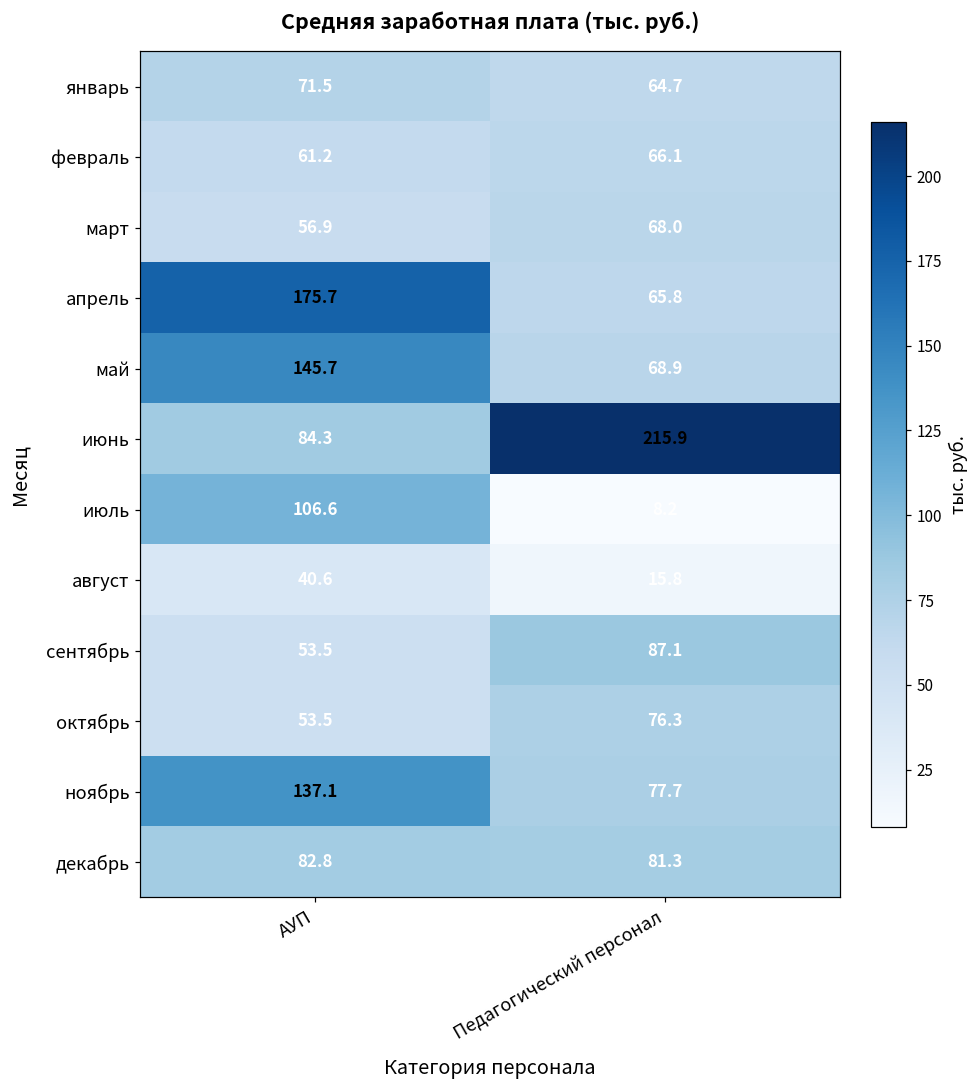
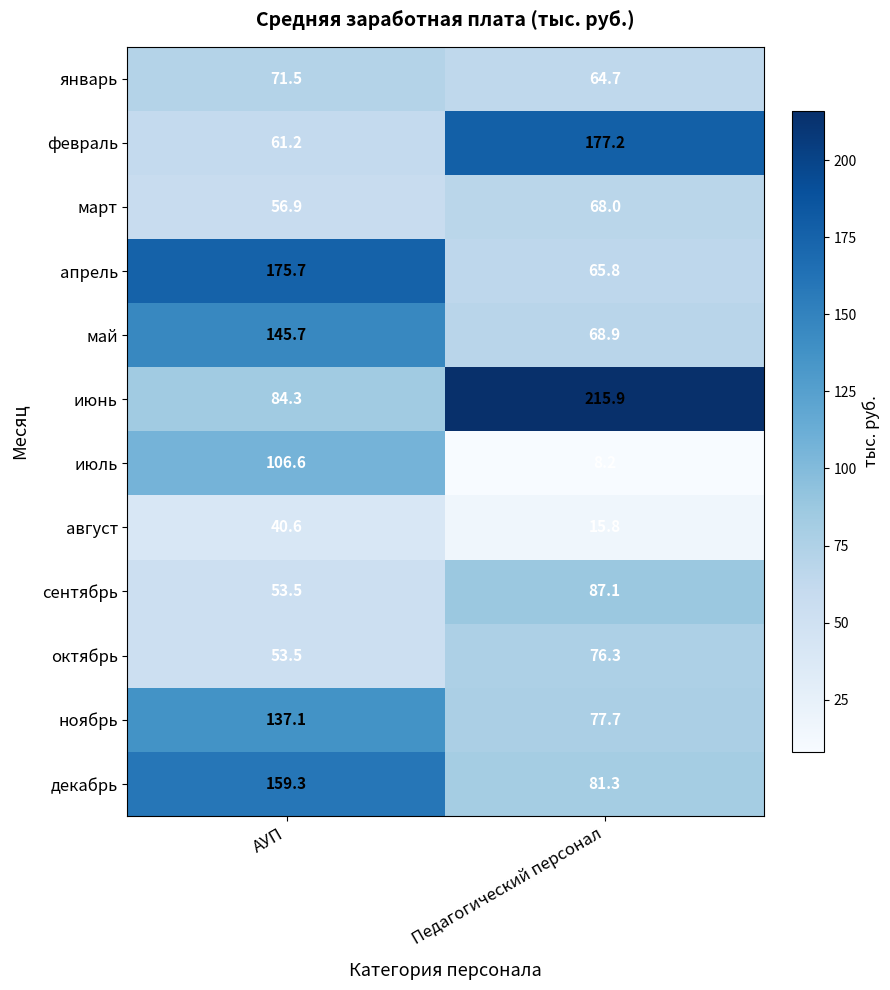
февраль, Педагогический персонал: 66.1 -> 177.2
декабрь, АУП: 82.8 -> 159.3
